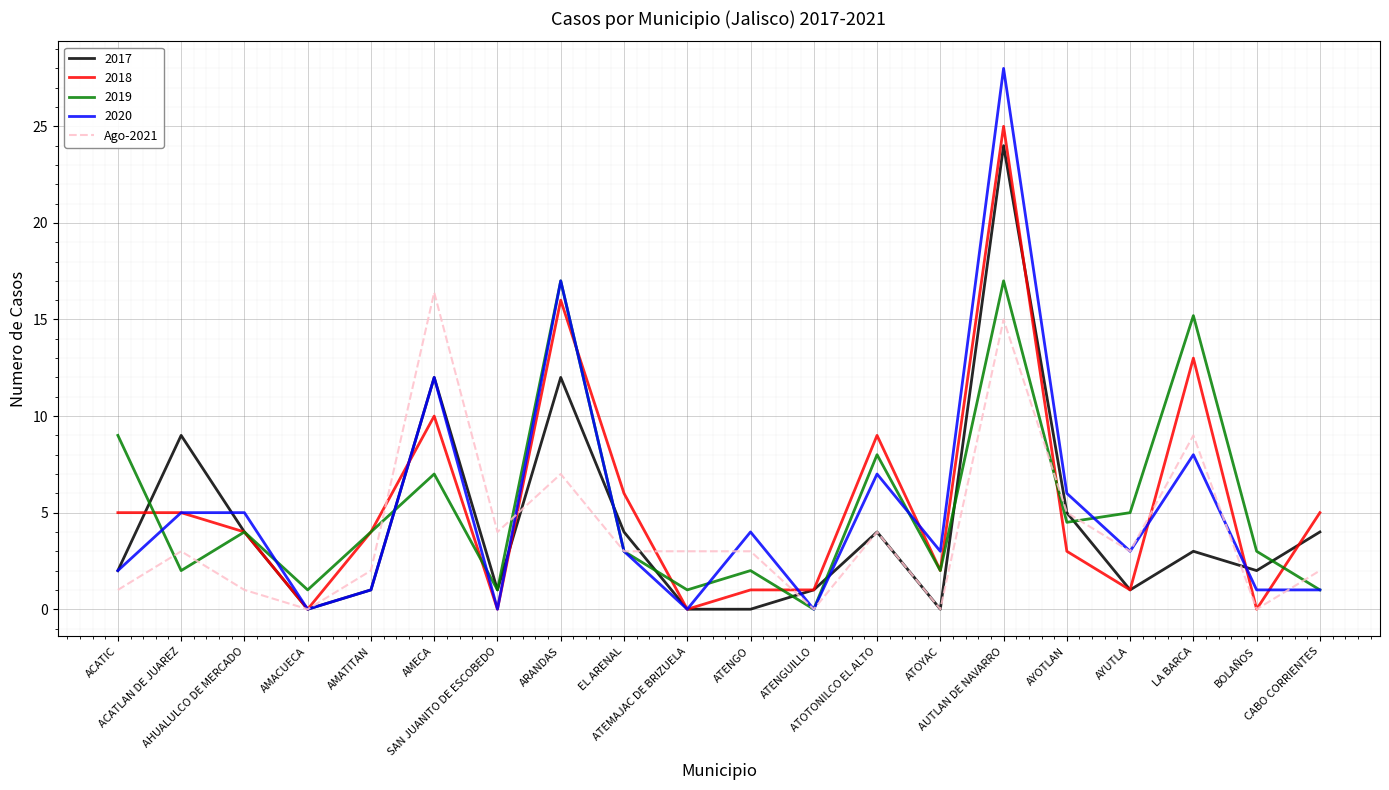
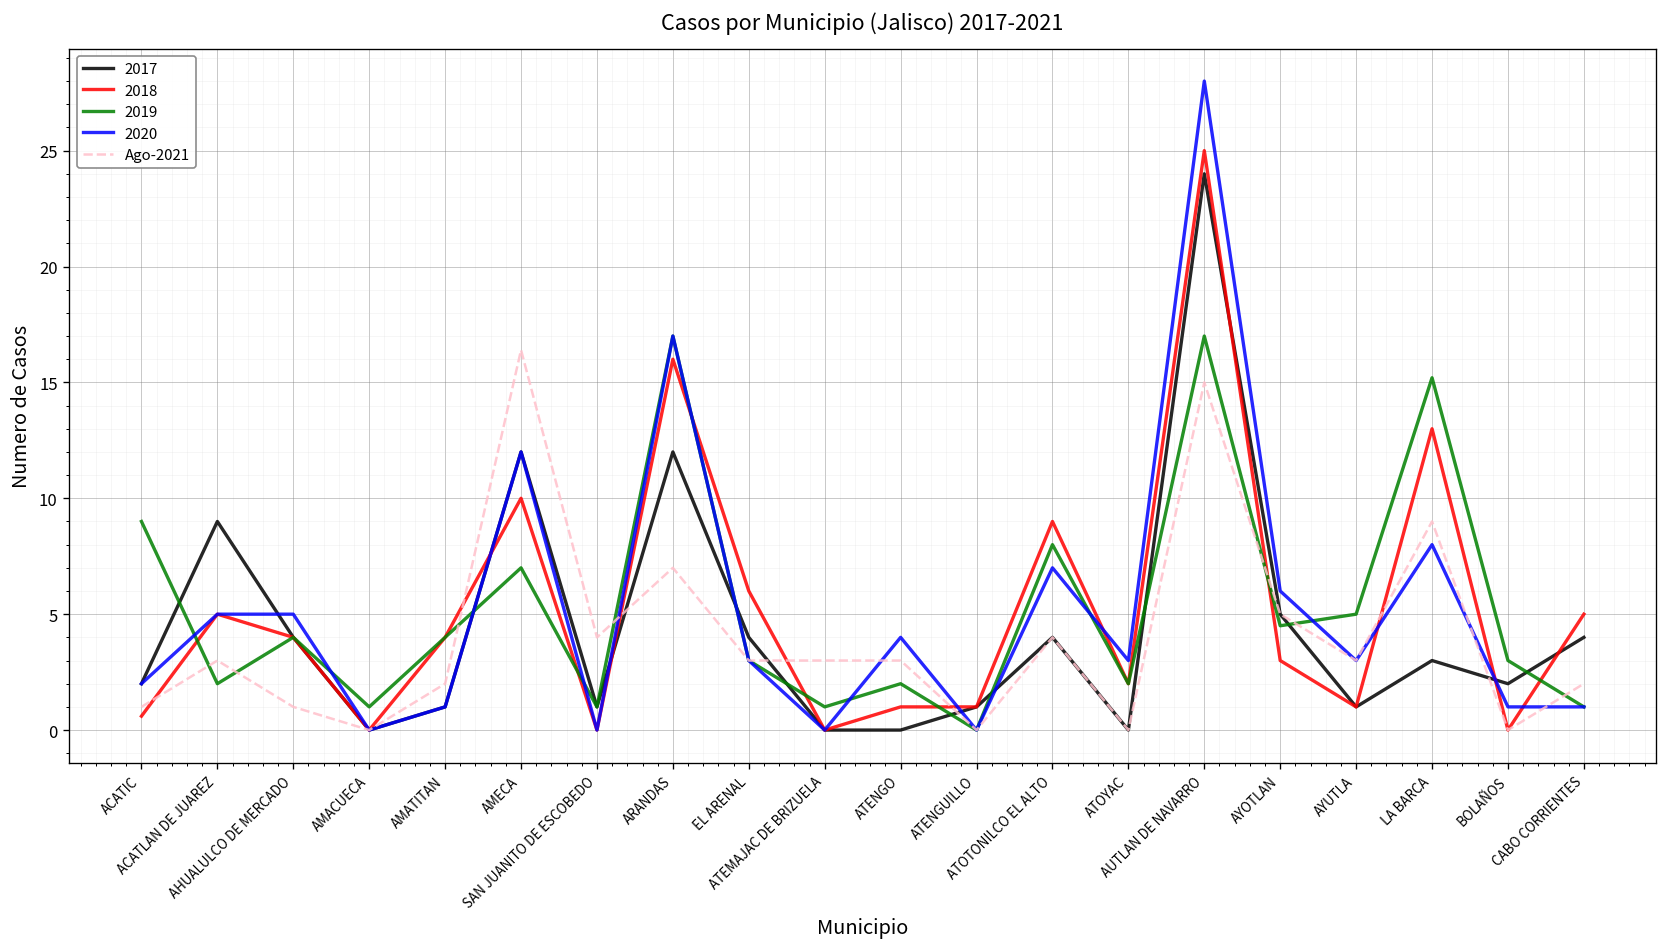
2018, ACATIC: 5.0 -> 0.6
